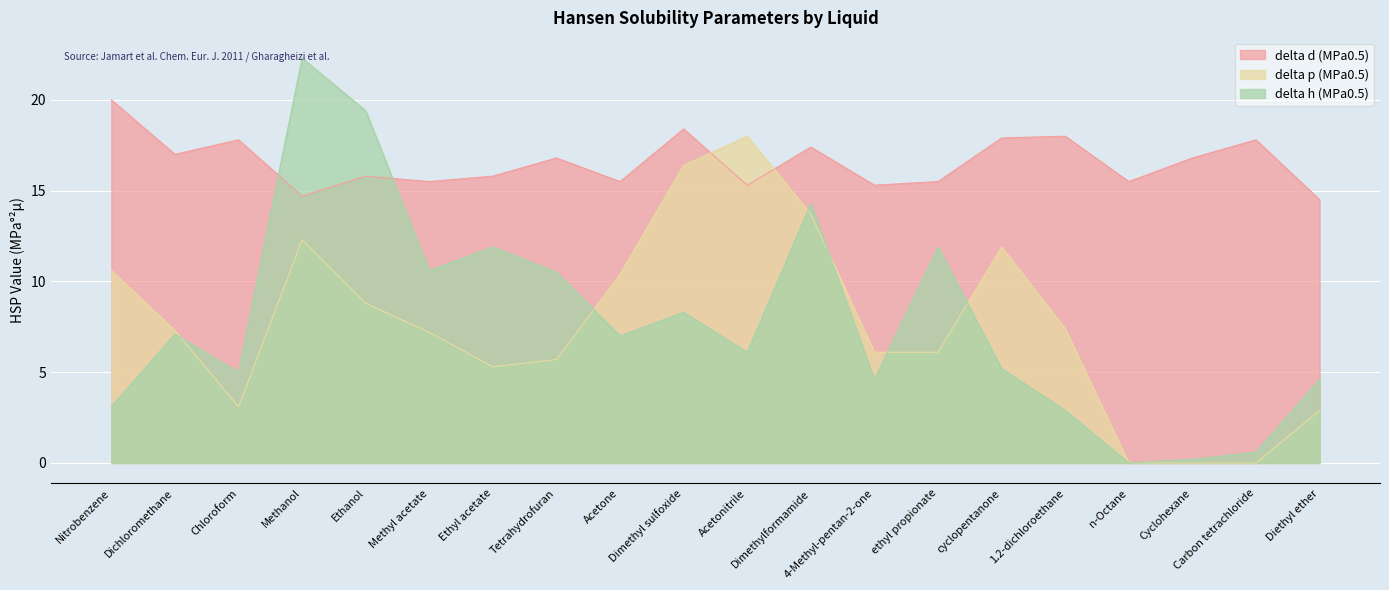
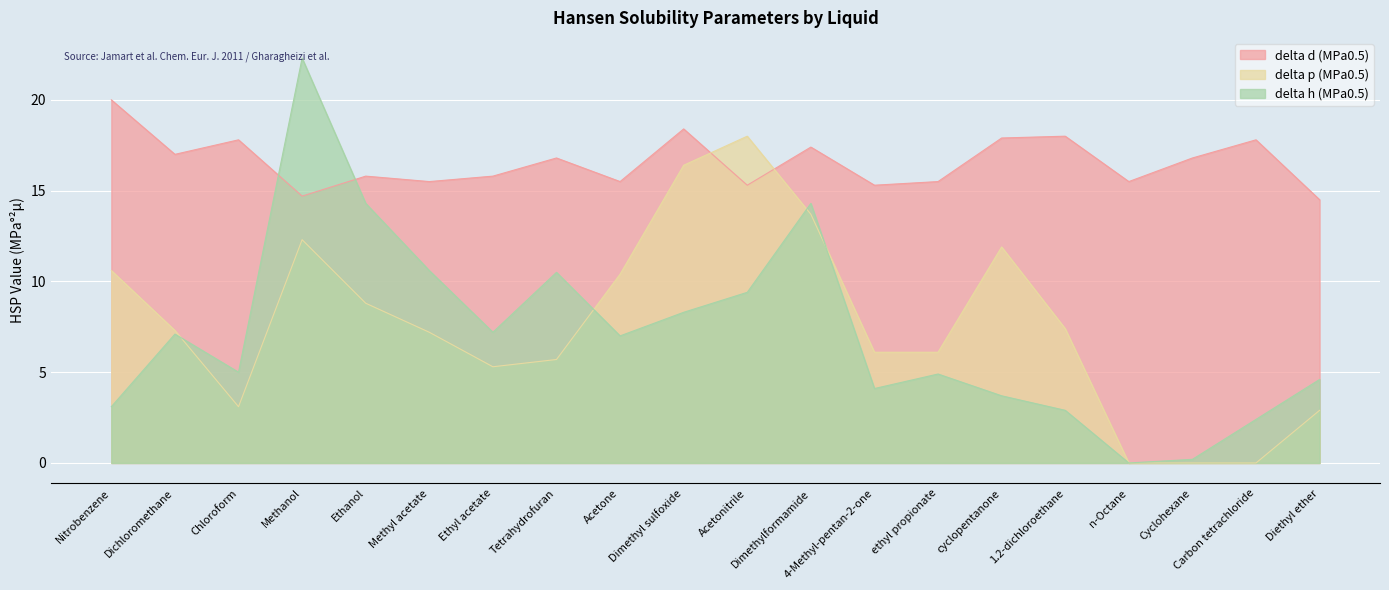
delta h (MPa0.5), Ethanol: 19.4 -> 14.3
delta h (MPa0.5), Ethyl acetate: 11.9 -> 7.2
delta h (MPa0.5), Acetonitrile: 6.1 -> 9.4
delta h (MPa0.5), 4-Methyl-pentan-2-one: 4.6 -> 4.1
delta h (MPa0.5), ethyl propionate: 11.9 -> 4.9
delta h (MPa0.5), cyclopentanone: 5.2 -> 3.7
delta h (MPa0.5), Carbon tetrachloride: 0.6 -> 2.4
